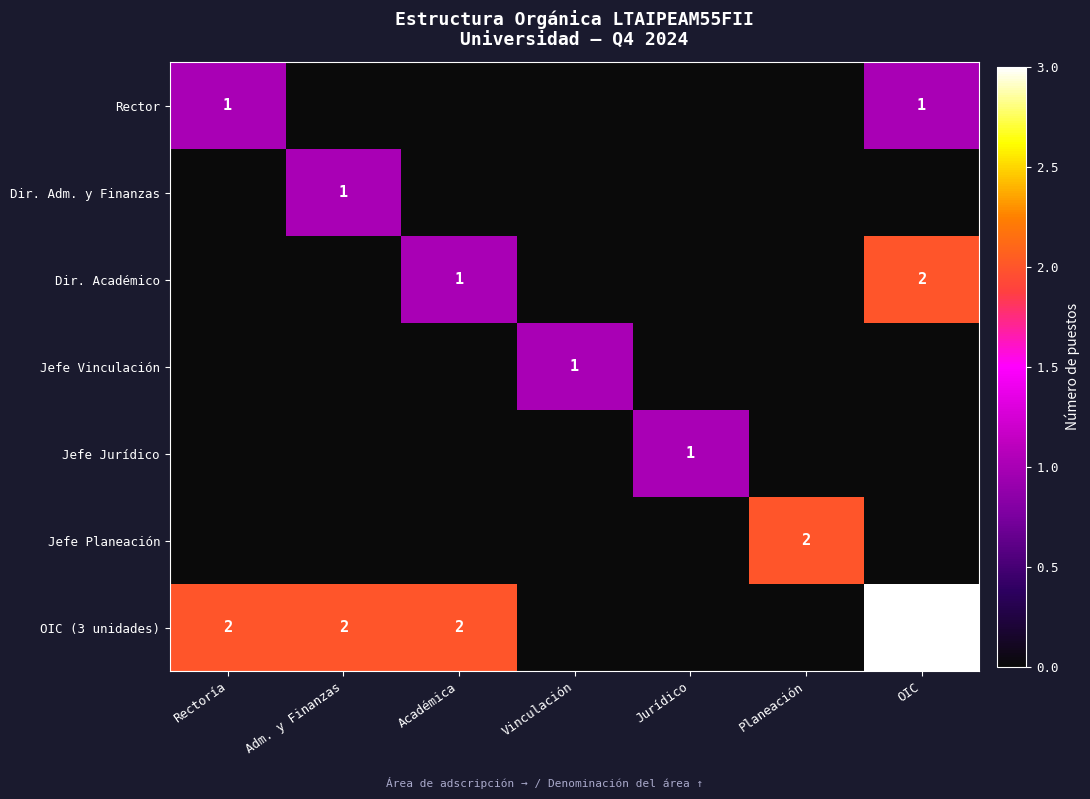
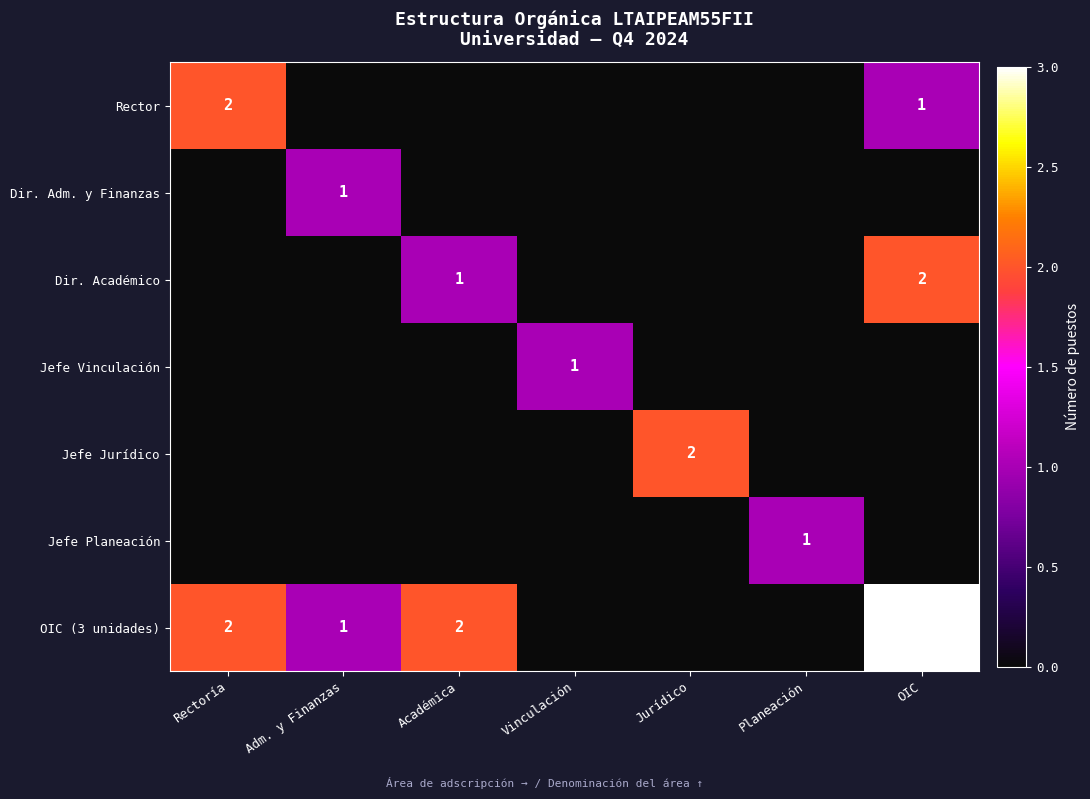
Rector, Rectoría: 1 -> 2
Jefe Jurídico, Jurídico: 1 -> 2
Jefe Planeación, Planeación: 2 -> 1
OIC (3 unidades), Adm. y Finanzas: 2 -> 1
